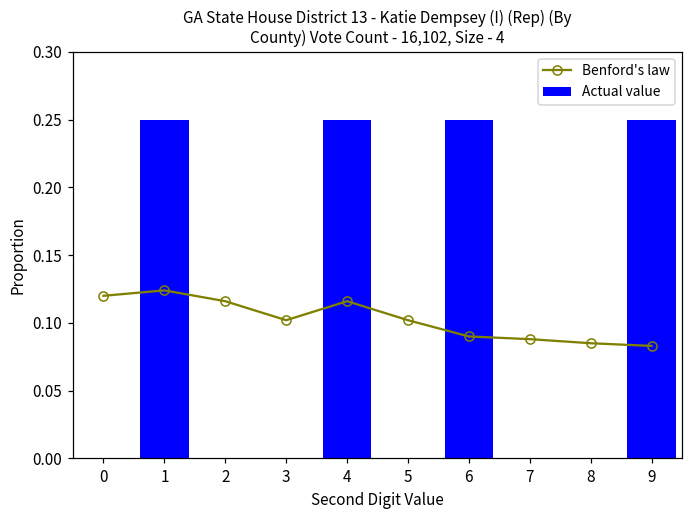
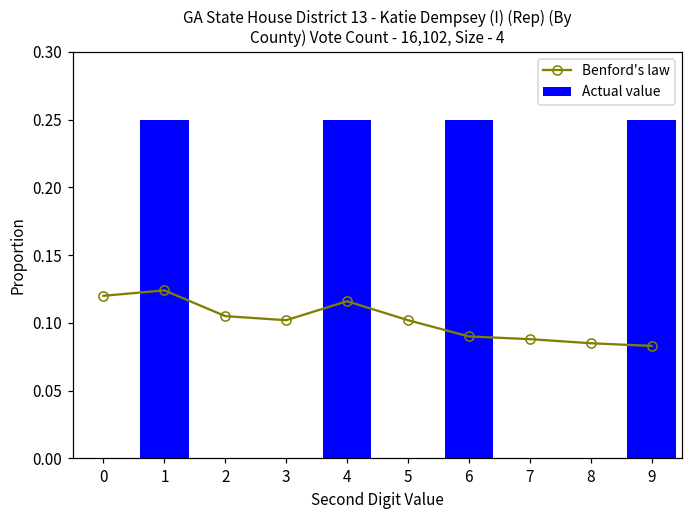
Benford's law, 2: 0.116 -> 0.105
